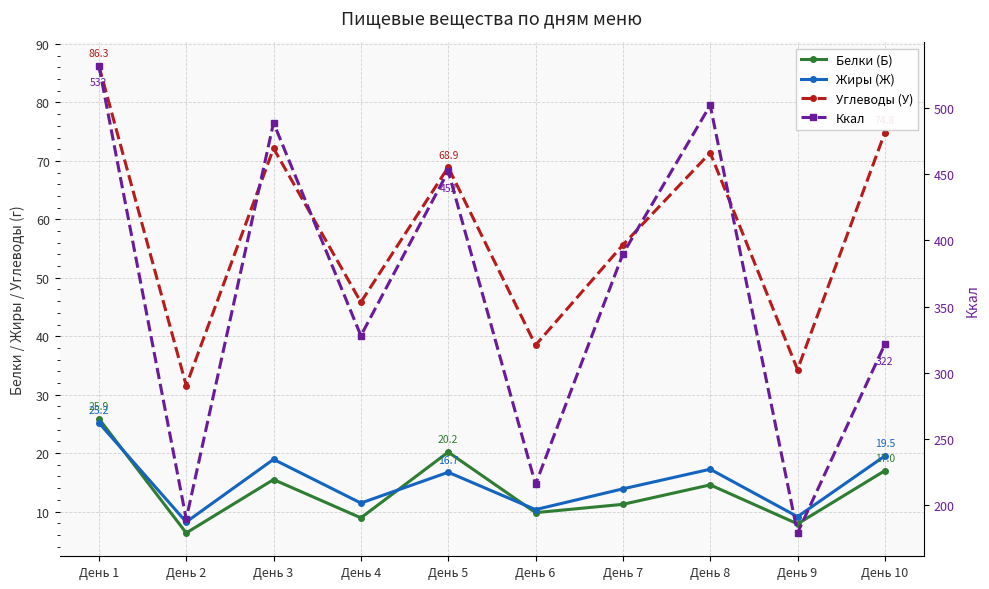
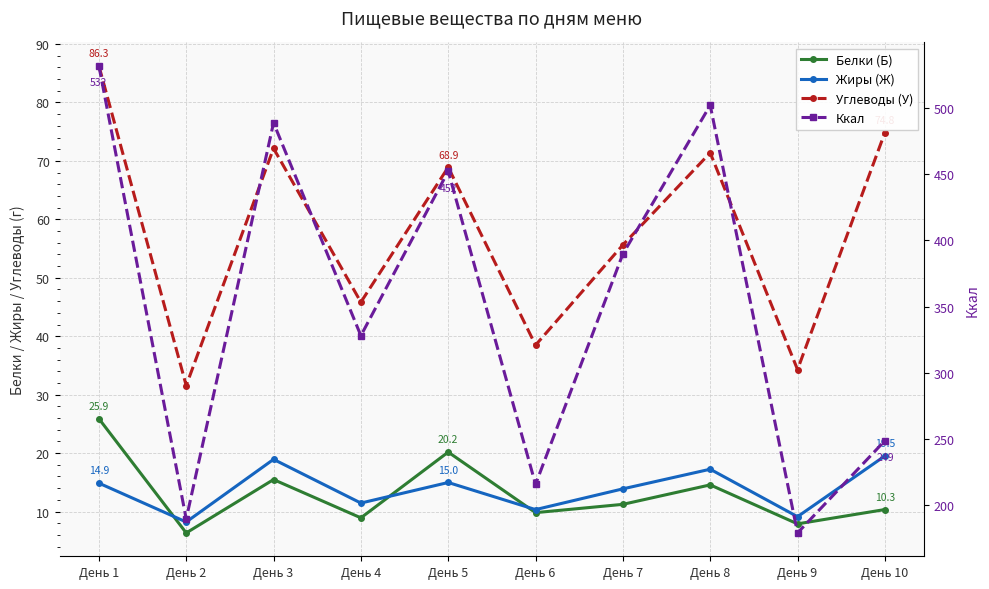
Жиры (Ж), День 1: 25.2 -> 14.9
Жиры (Ж), День 5: 16.7 -> 15.0
Белки (Б), День 10: 17.0 -> 10.3
Ккал, День 10: 322 -> 249
